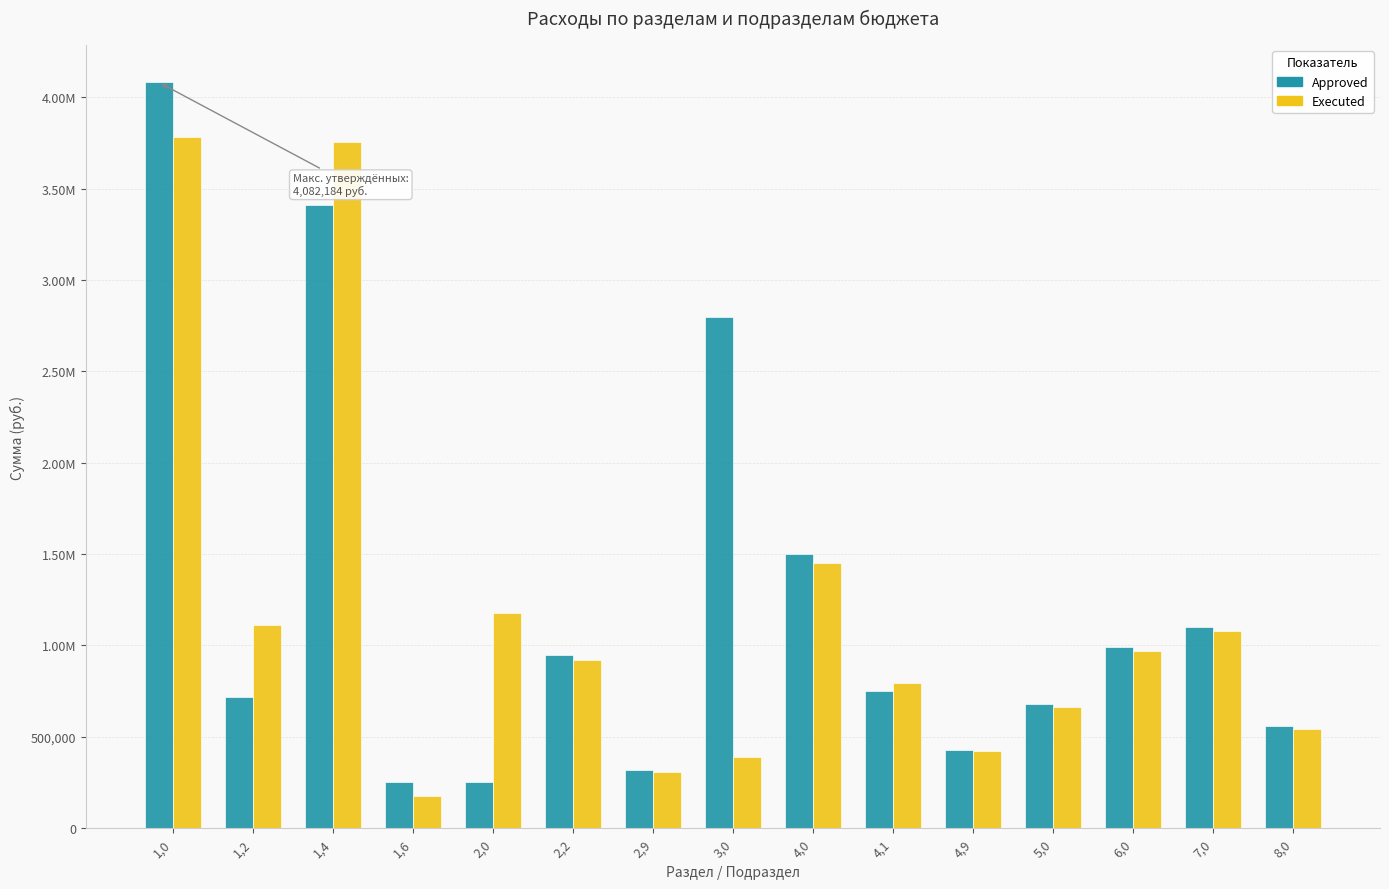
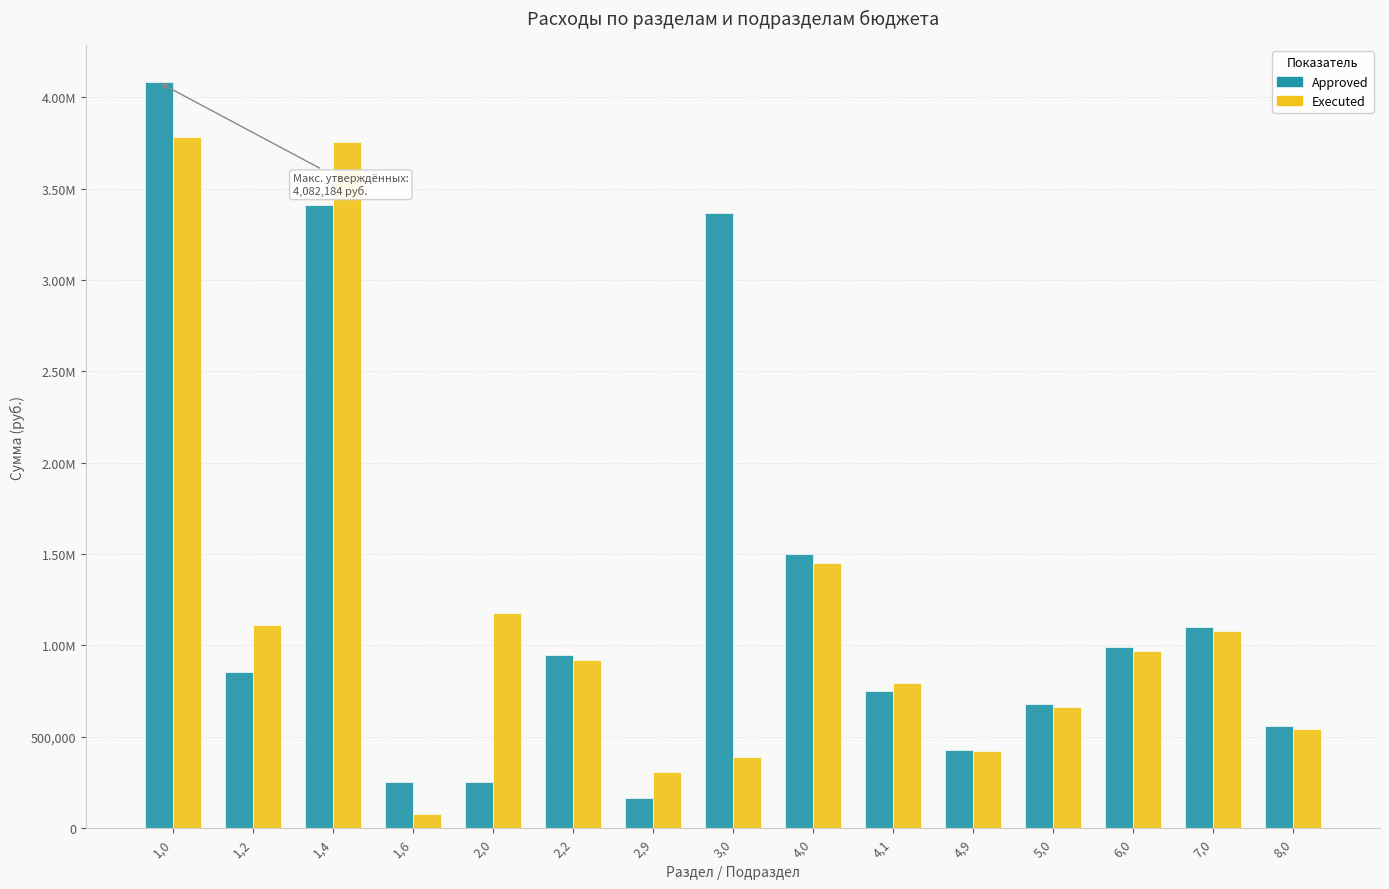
Approved, 1,2: 720,000 -> 860,000
Executed, 1,6: 170,000 -> 80,000
Approved, 2,9: 320,000 -> 170,000
Approved, 3,0: 2,800,000 -> 3,370,000
